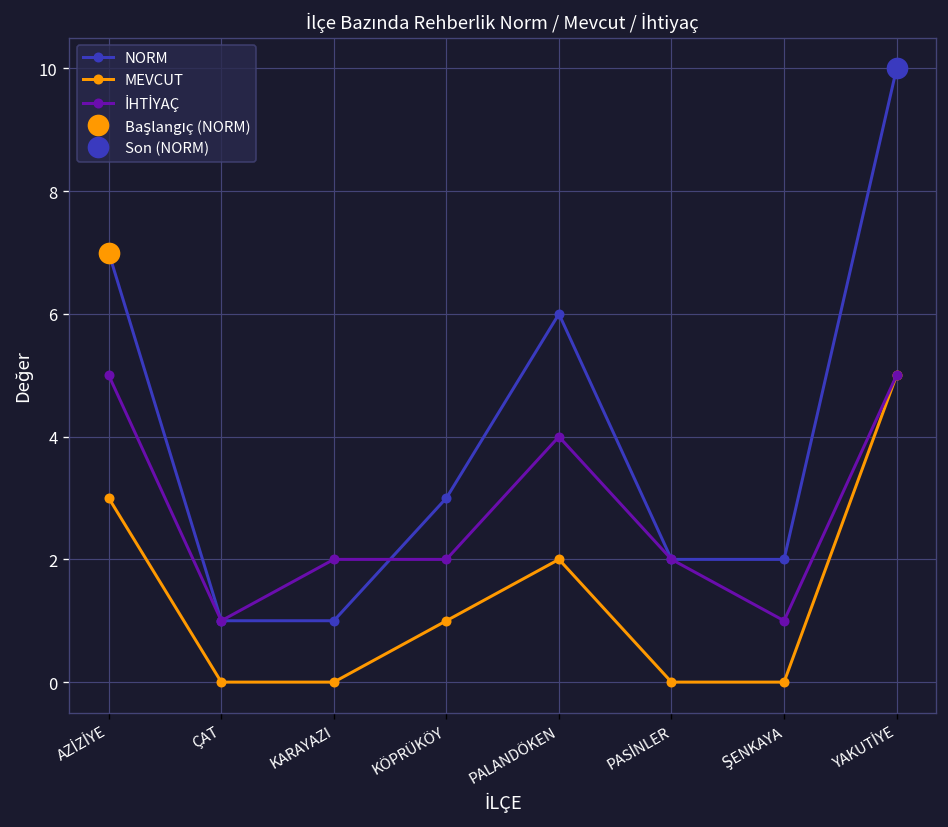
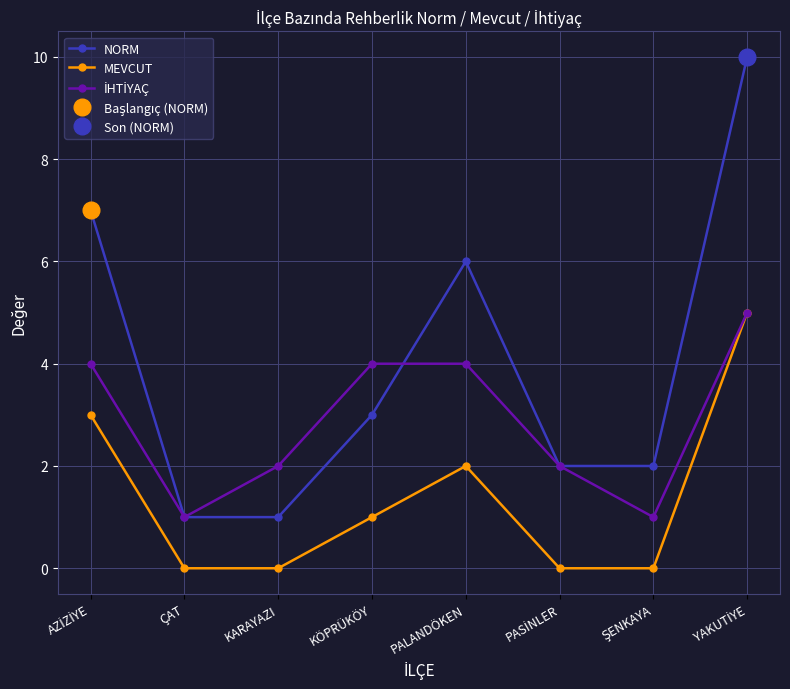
İHTİYAÇ, AZİZİYE: 5 -> 4
İHTİYAÇ, KÖPRÜKÖY: 2 -> 4
